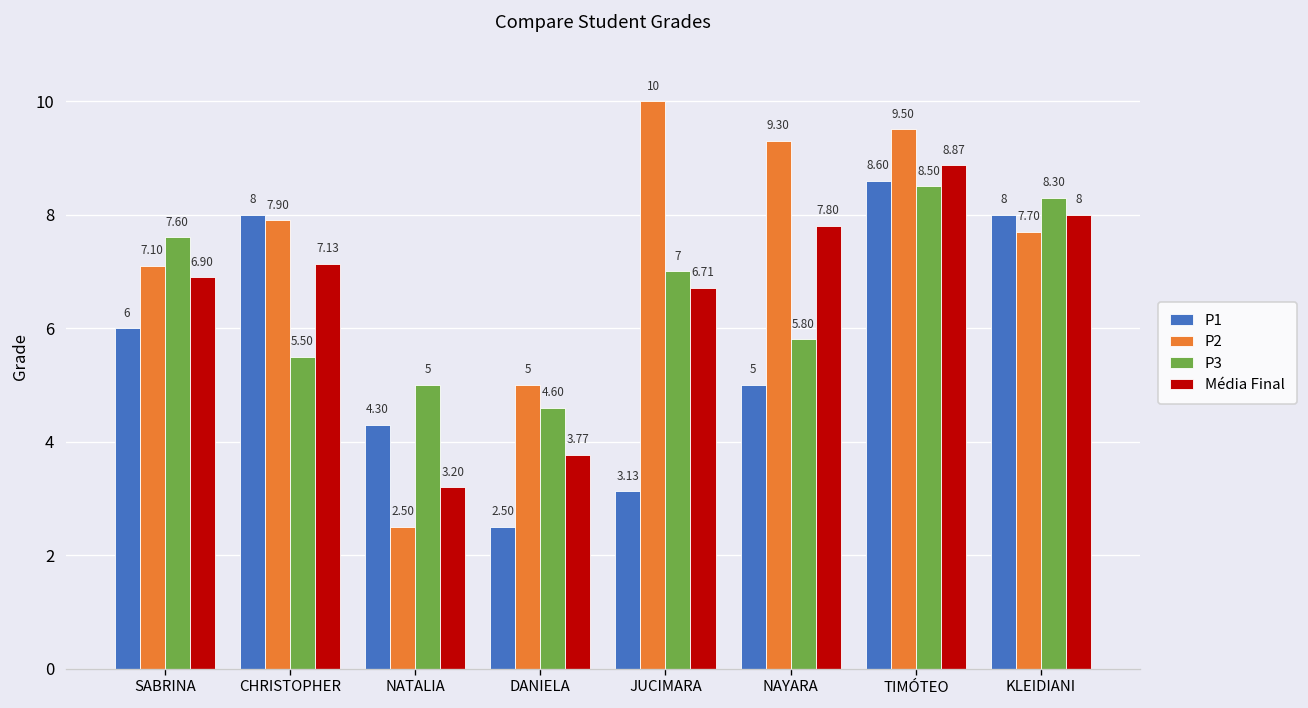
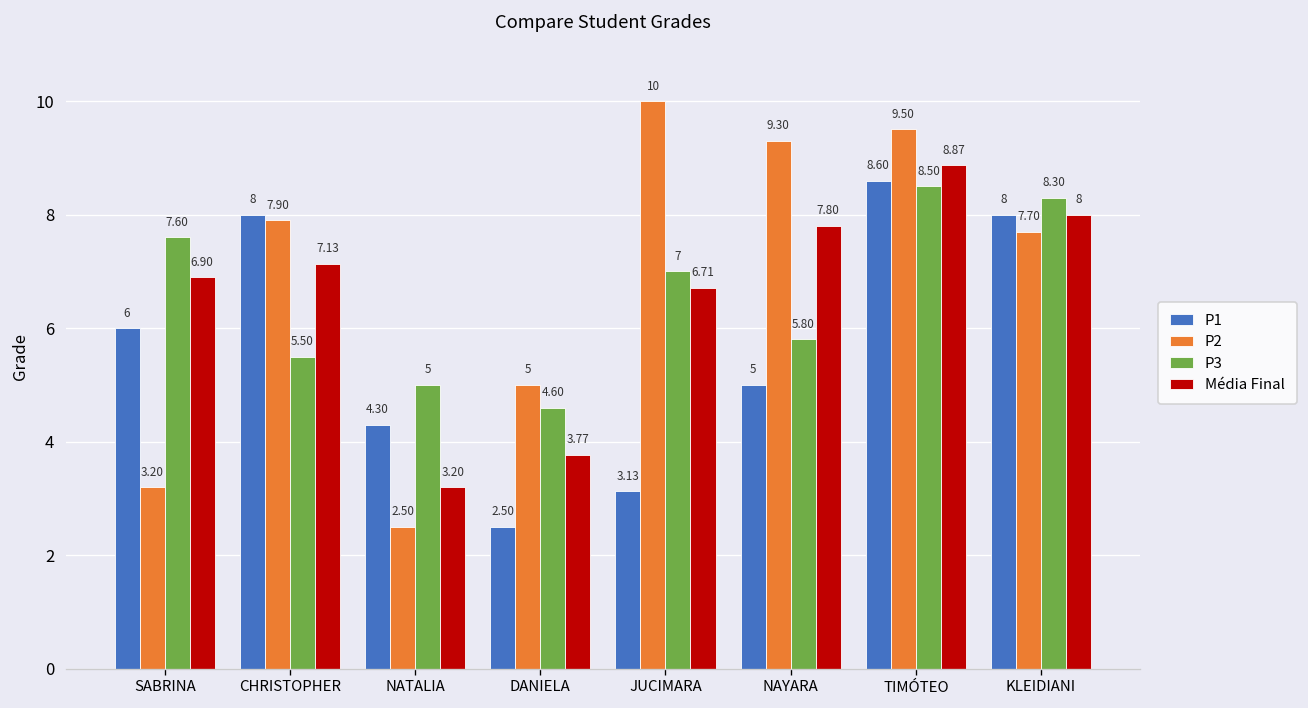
P2, SABRINA: 7.10 -> 3.20
